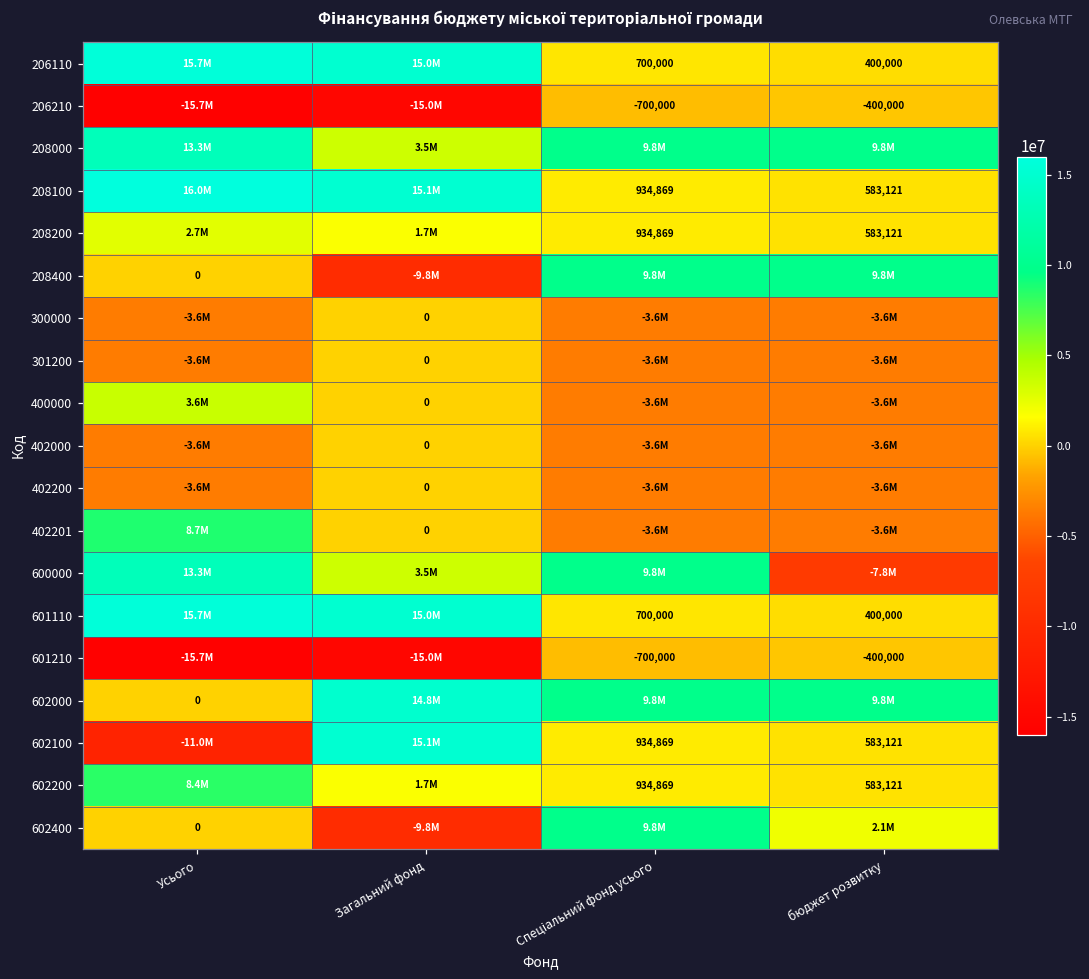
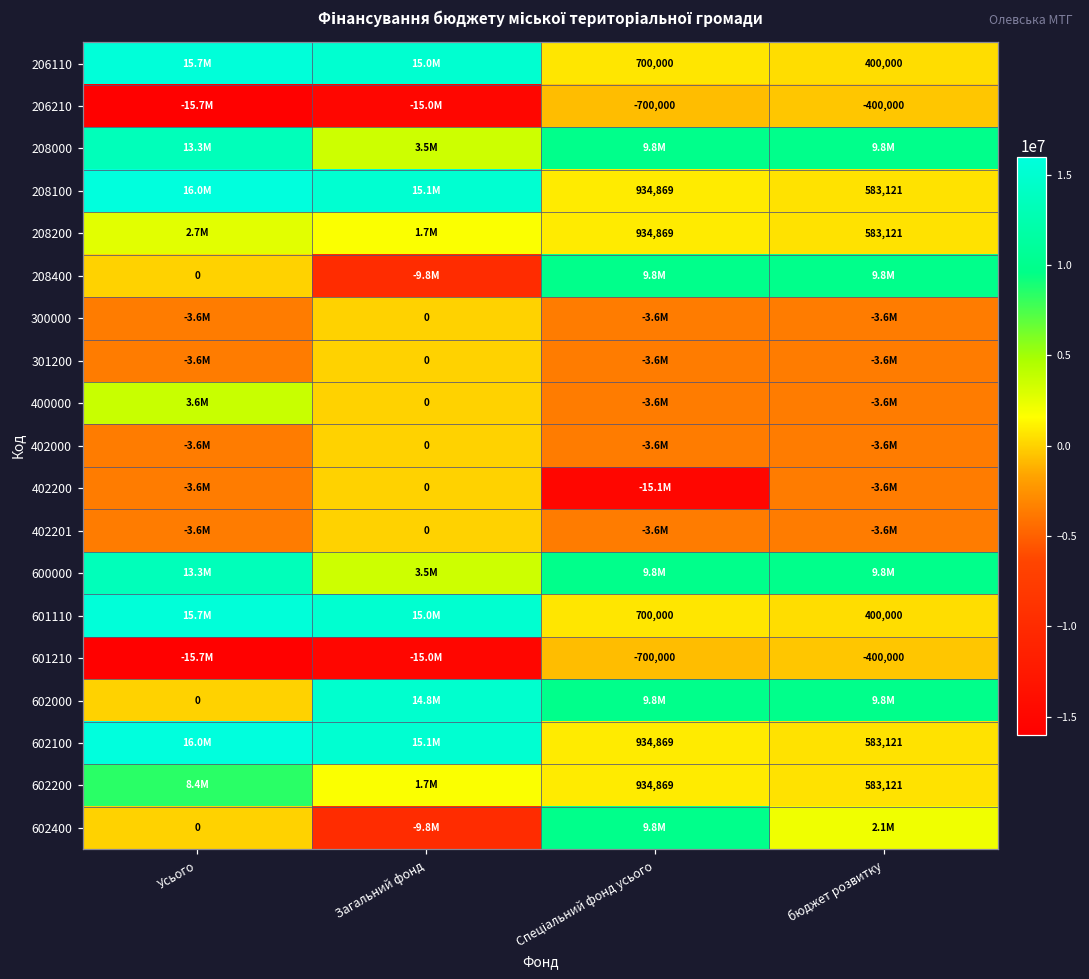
402200, Спеціальний фонд усього: -3.6M -> -15.1M
402201, Усього: 8.7M -> -3.6M
600000, бюджет розвитку: -7.8M -> 9.8M
602100, Усього: -11.0M -> 16.0M
